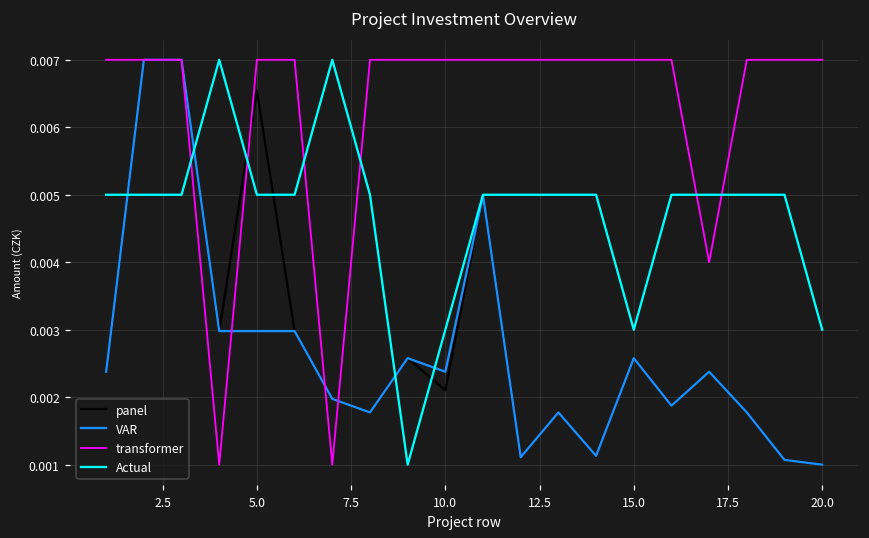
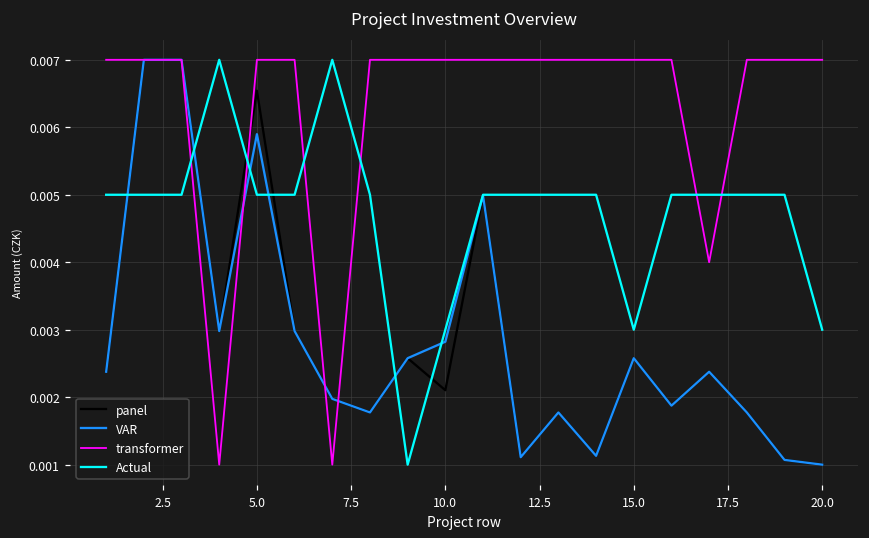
VAR, 5.0: 0.0030 -> 0.0059
VAR, 10.0: 0.0024 -> 0.0028
